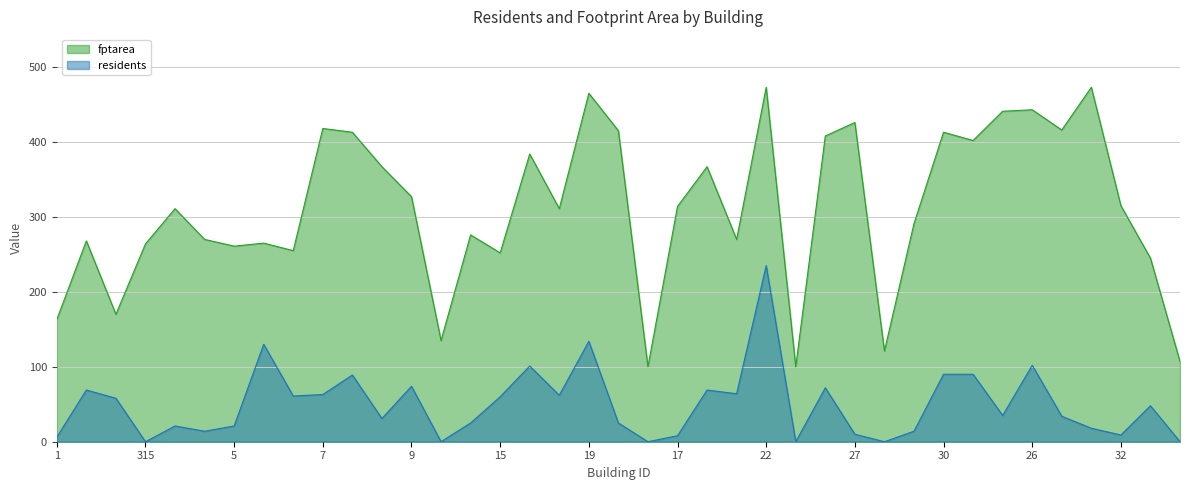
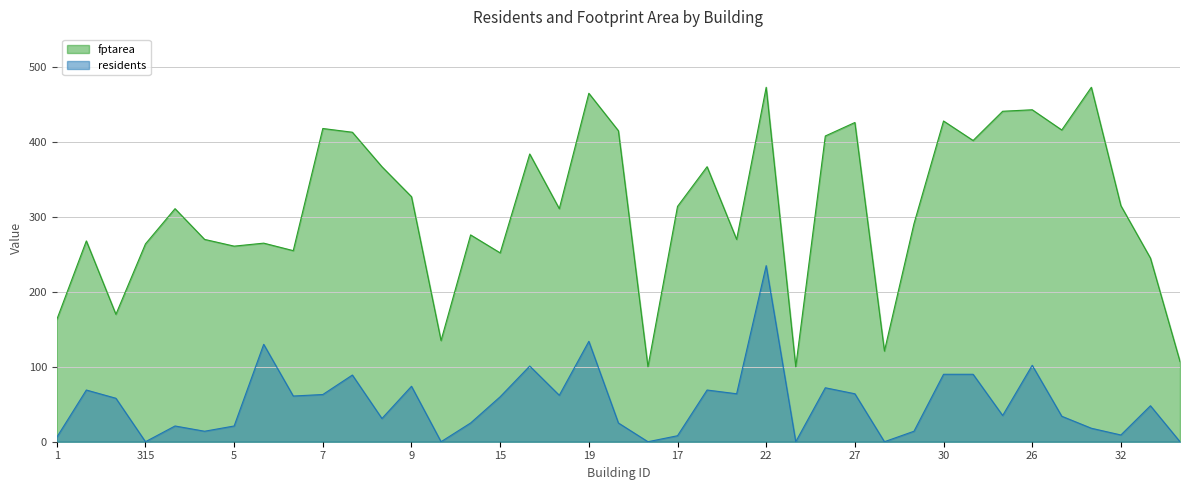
residents, 27: 10 -> 60
fptarea, 30: 410 -> 430
